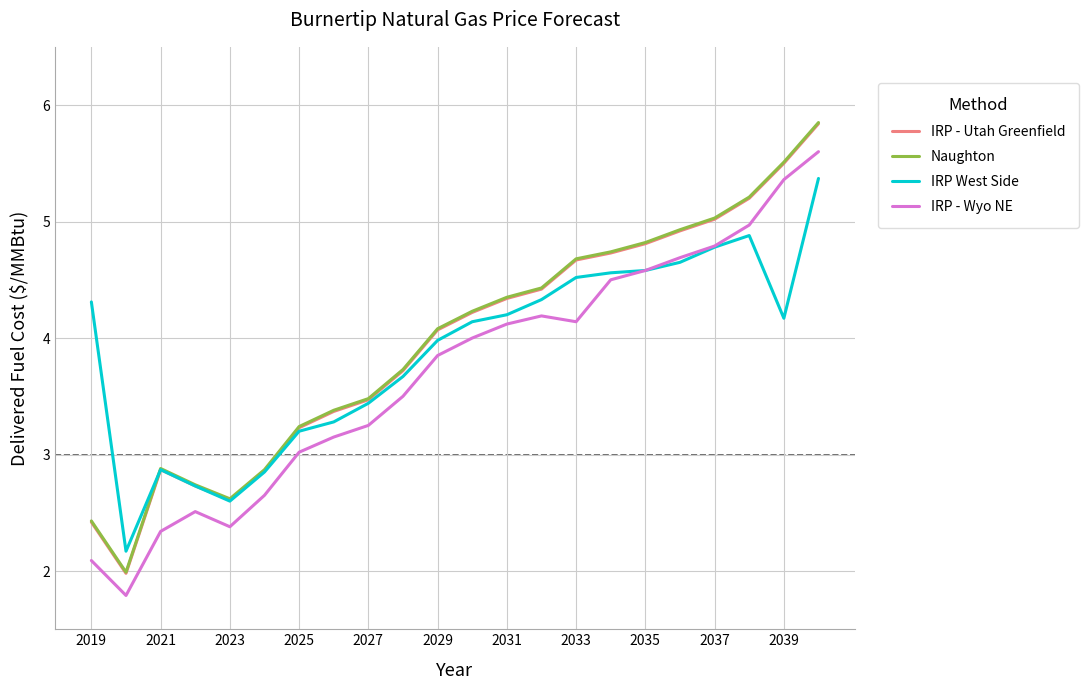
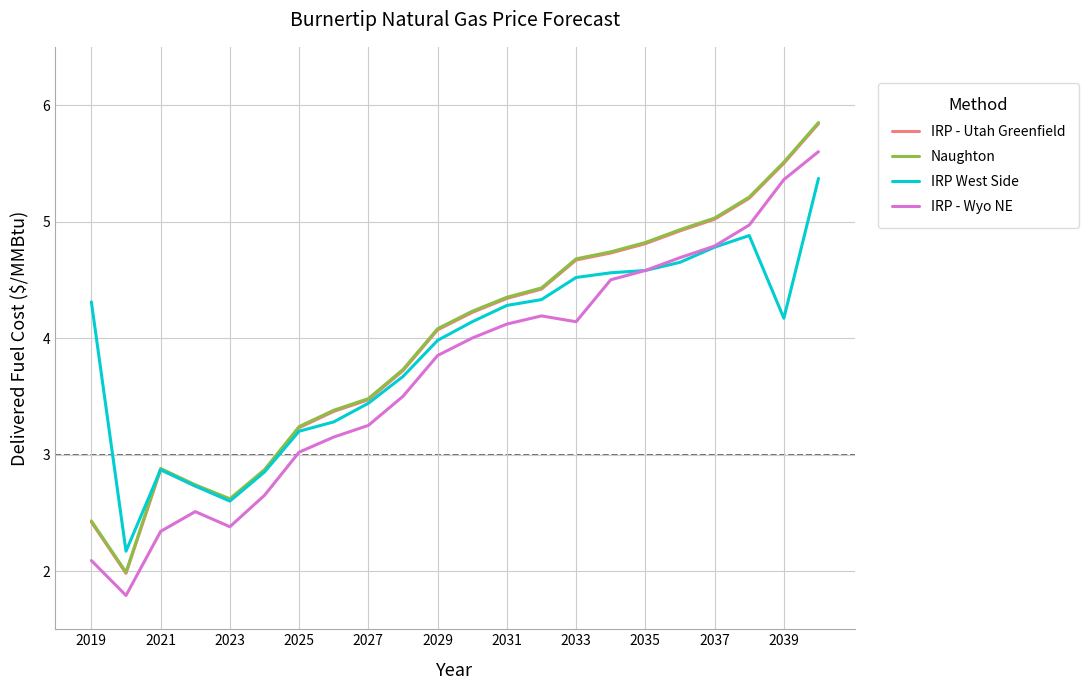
IRP West Side, 2031: 4.20 -> 4.28
